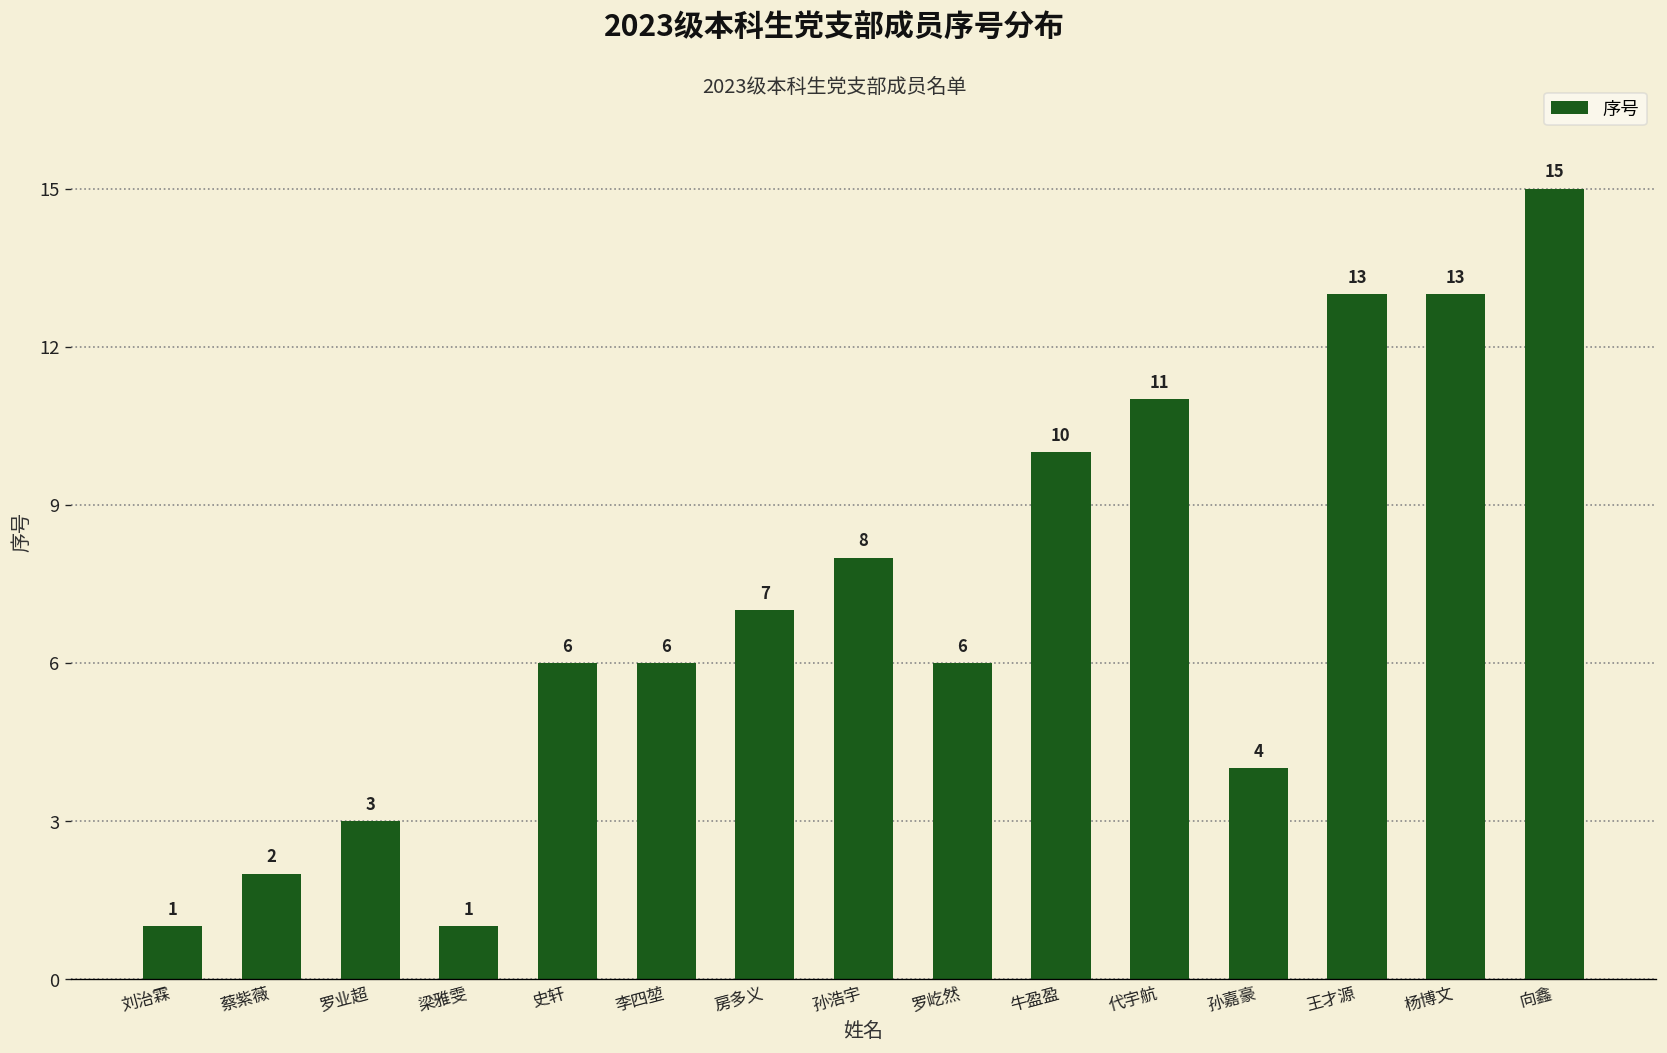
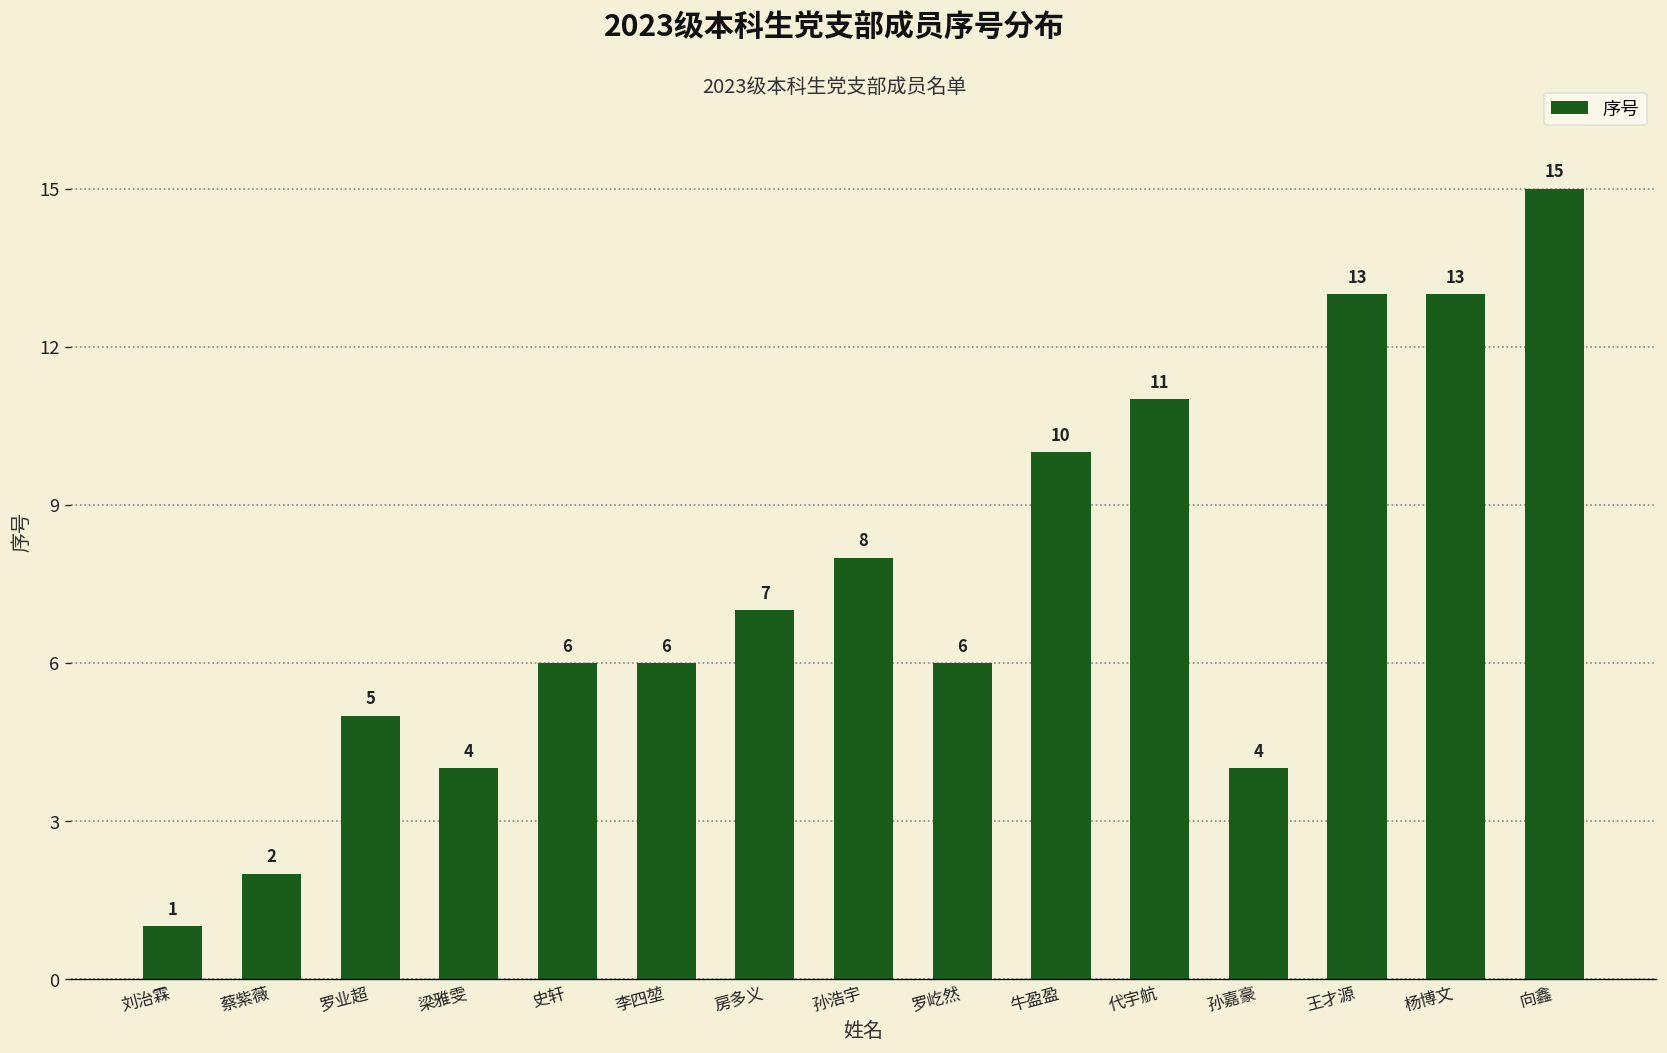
罗业超: 3 -> 5
梁雅雯: 1 -> 4
